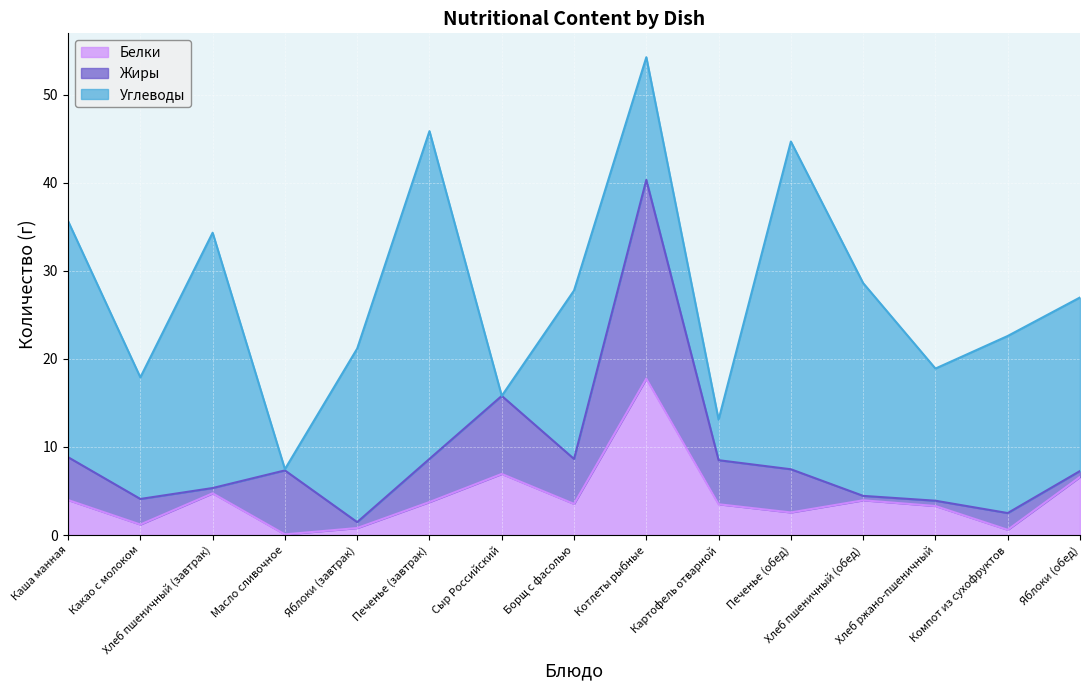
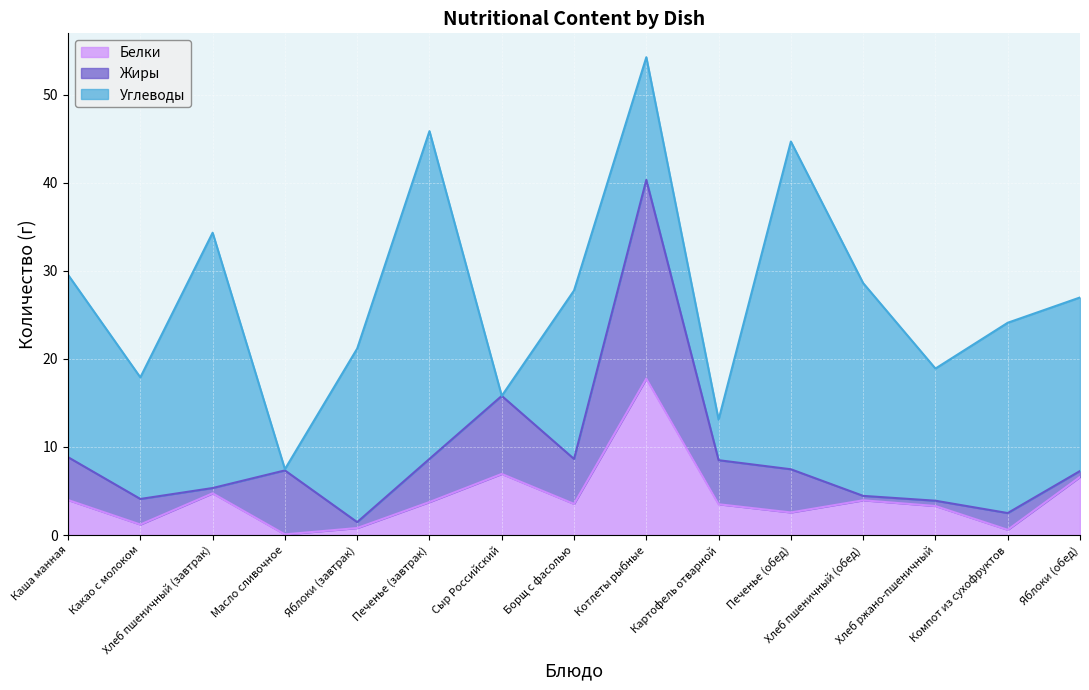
Углеводы, Каша манная: 27 -> 21
Углеводы, Компот из сухофруктов: 20 -> 22
